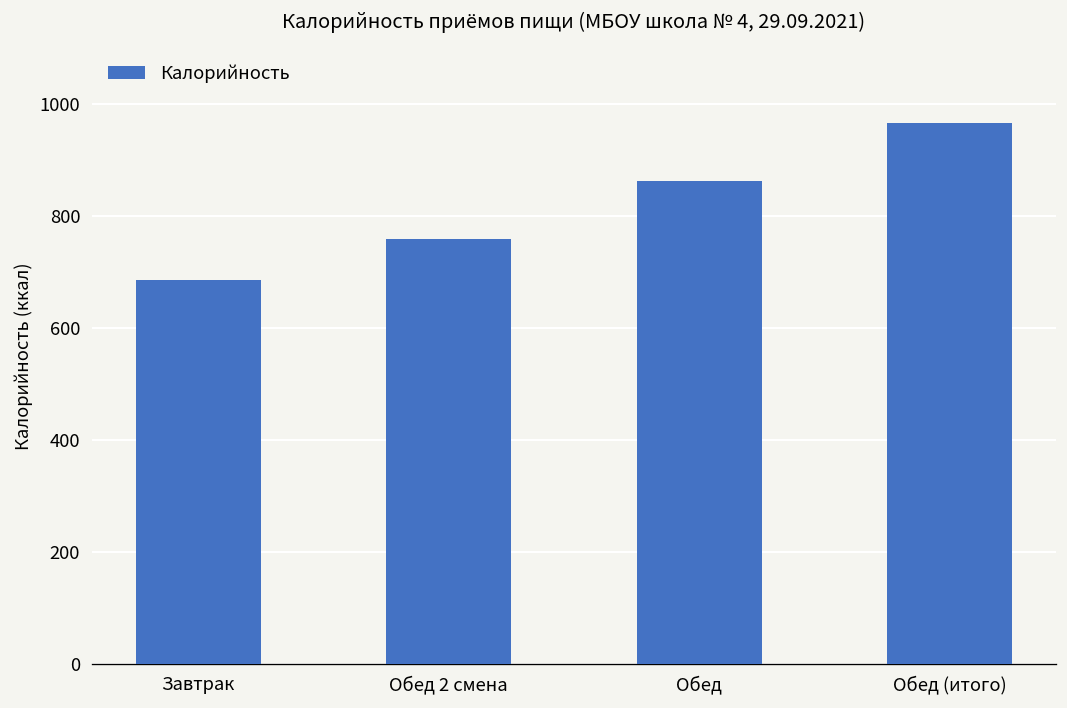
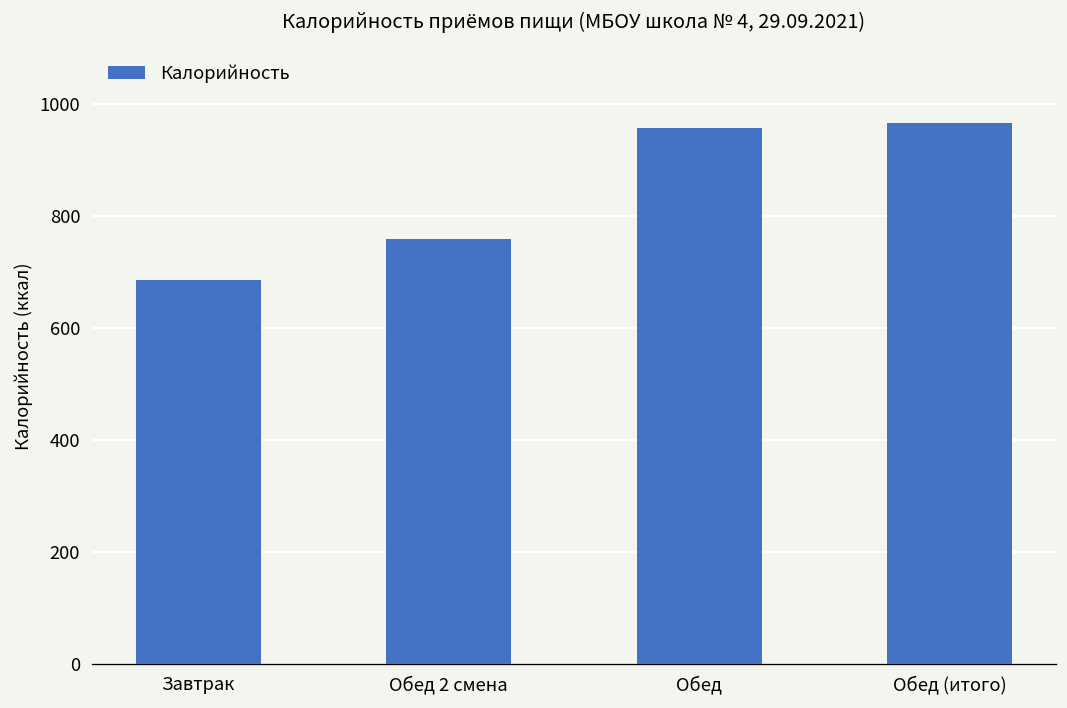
Обед: 860 -> 960
